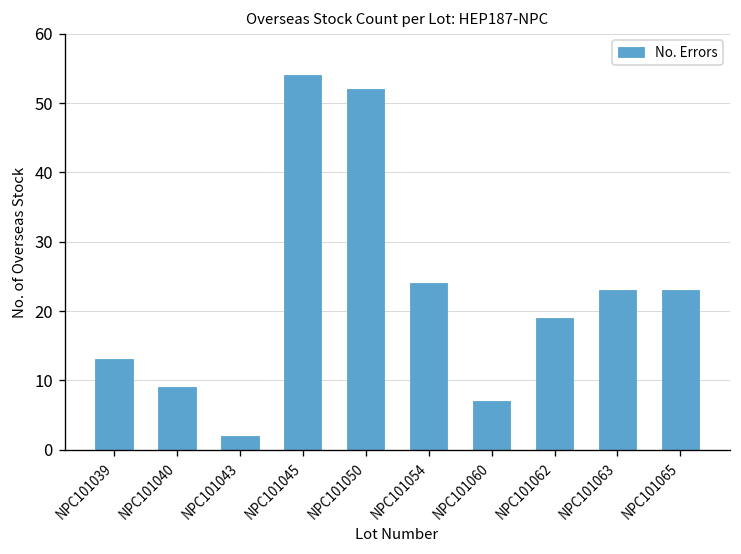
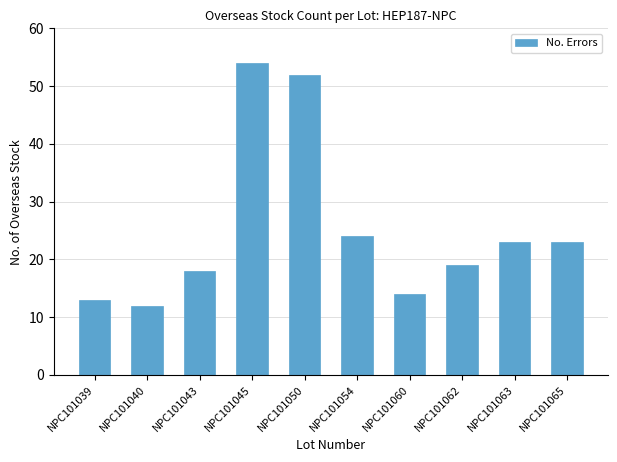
NPC101040: 9 -> 12
NPC101043: 2 -> 18
NPC101060: 7 -> 14
